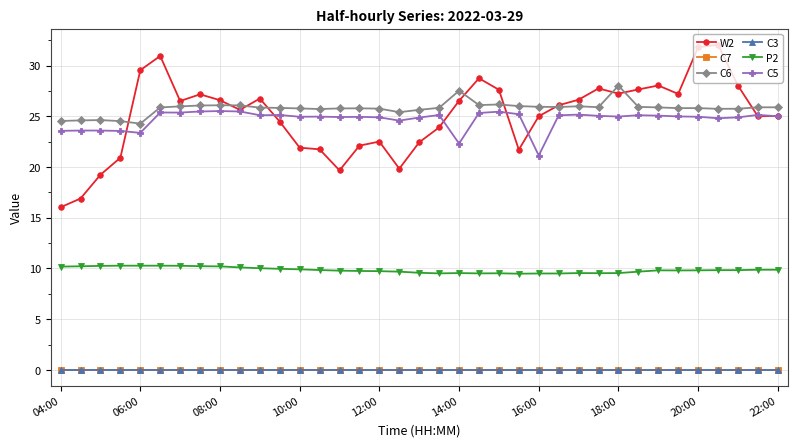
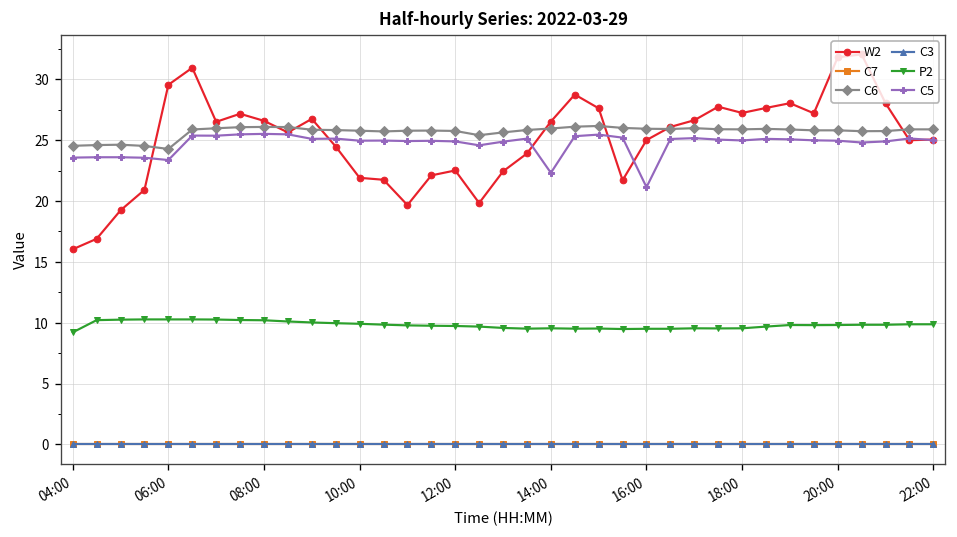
P2, 04:00: 10.2 -> 9.2
C6, 14:00: 27.5 -> 26.0
C6, 18:00: 28.0 -> 25.9
